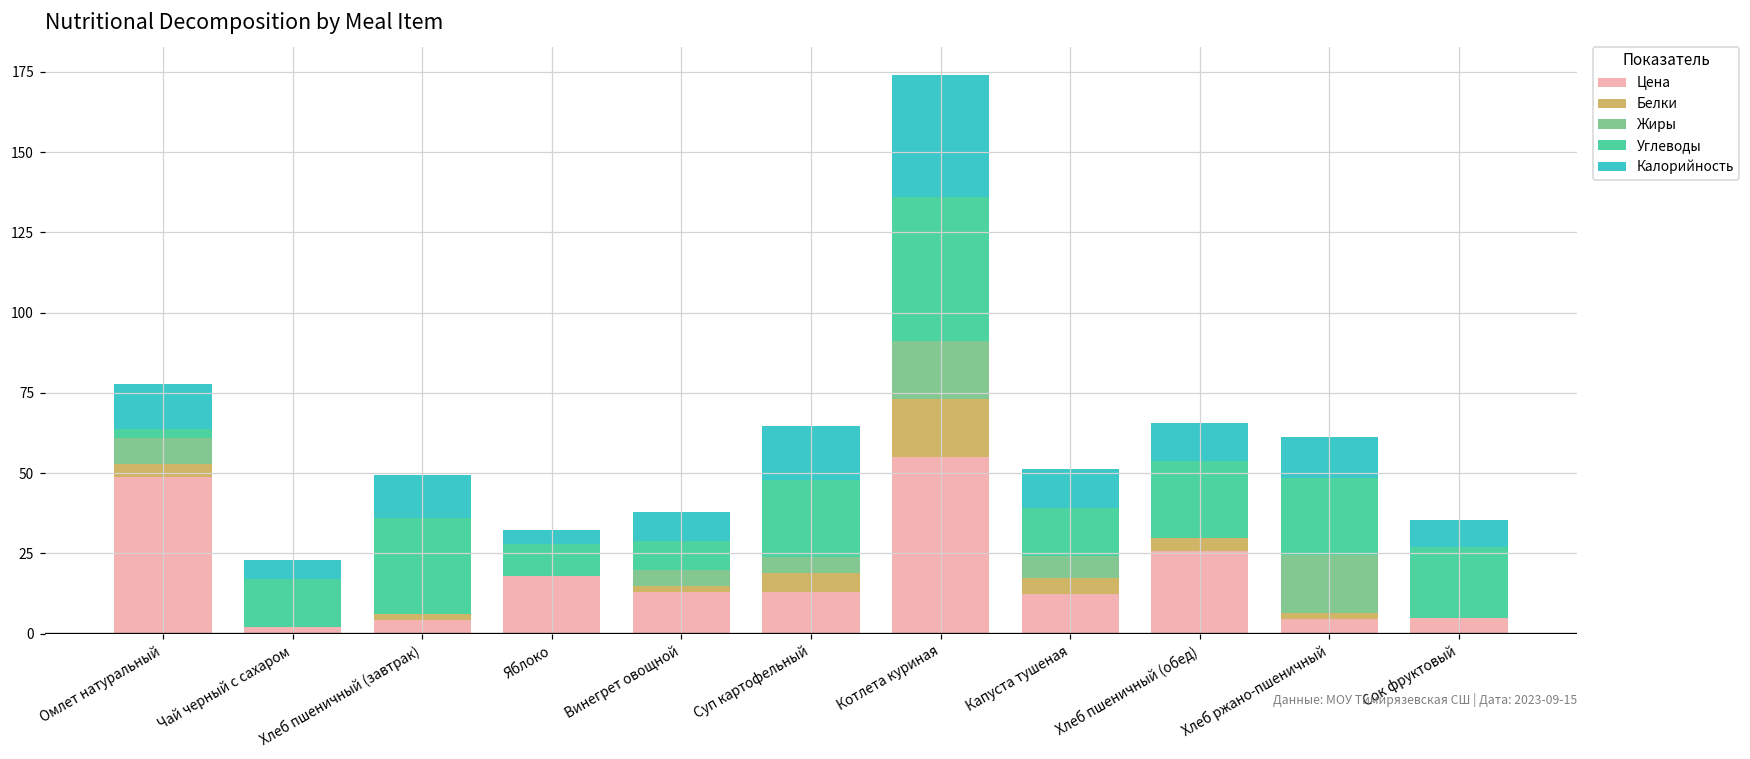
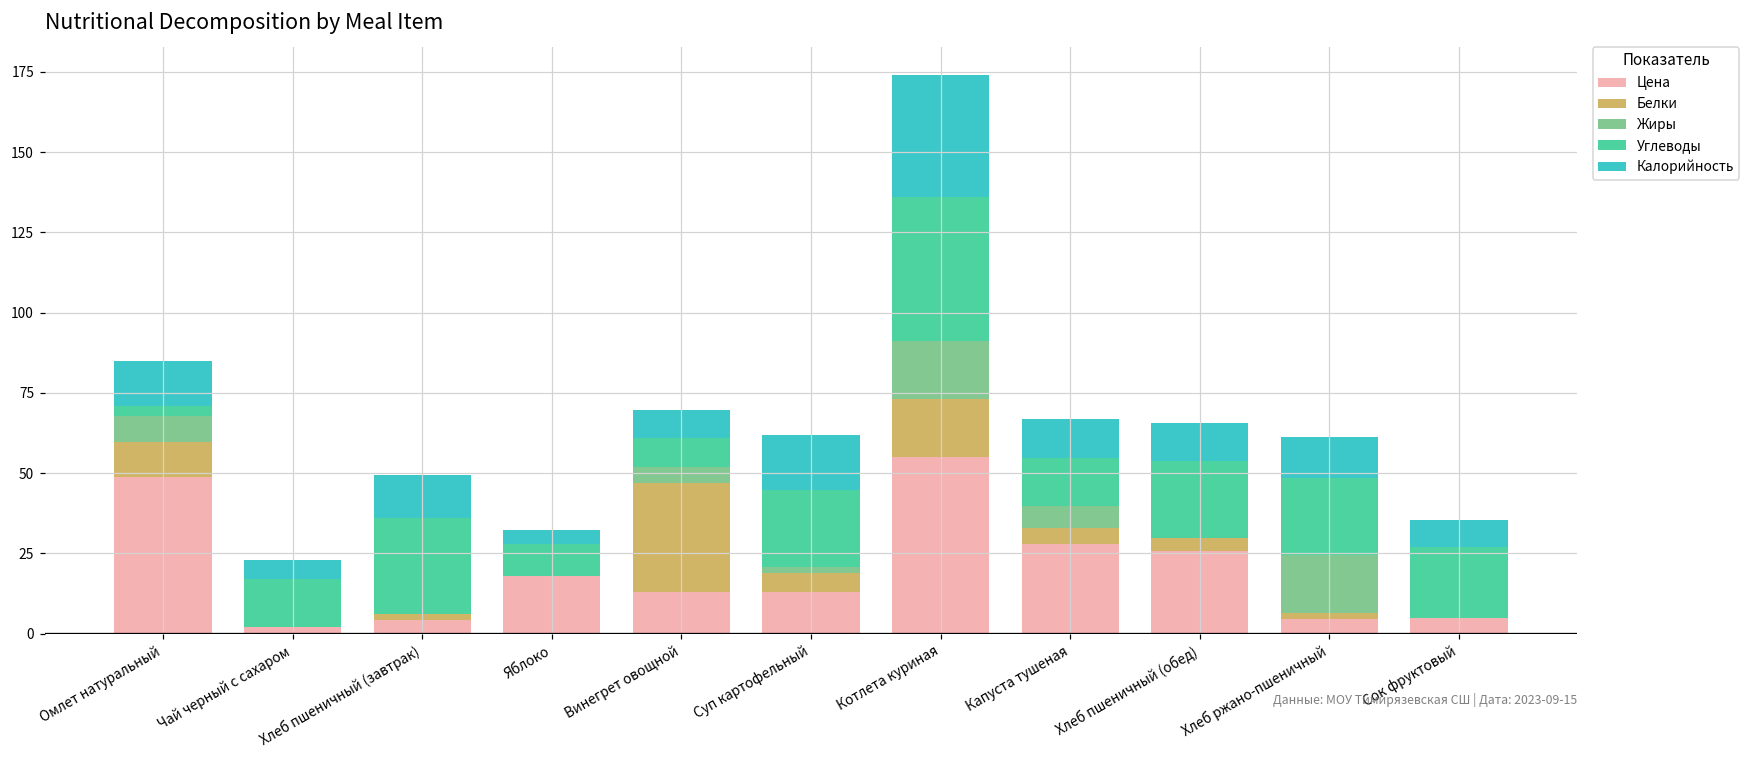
Белки, Омлет натуральный: 4 -> 11
Белки, Винегрет овощной: 2 -> 34
Жиры, Суп картофельный: 5 -> 2
Цена, Капуста тушеная: 12 -> 28
